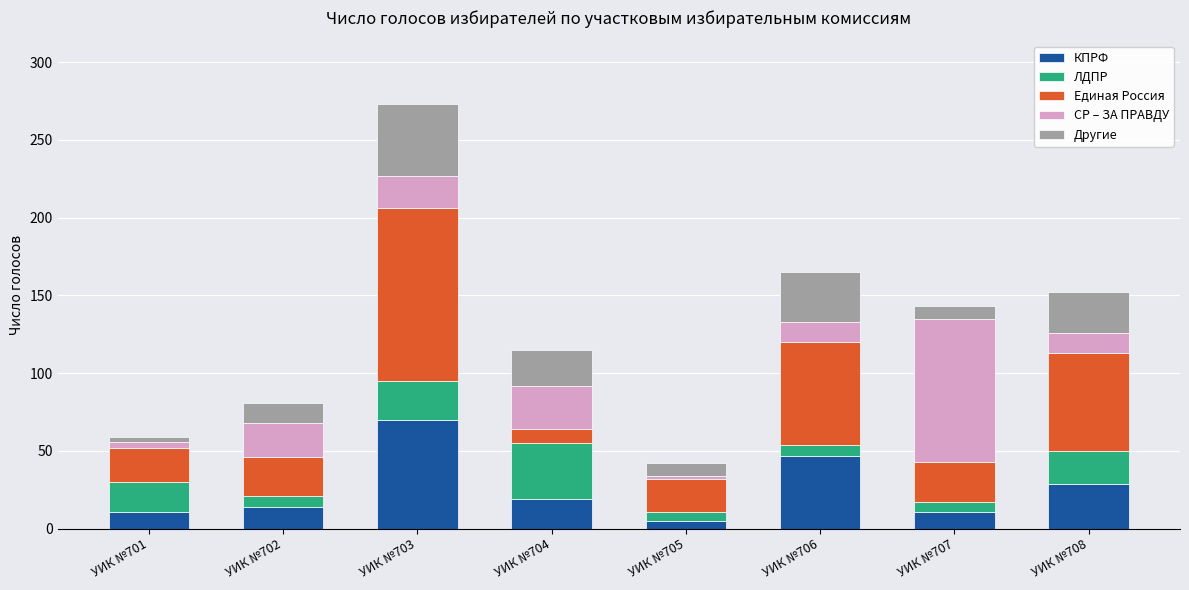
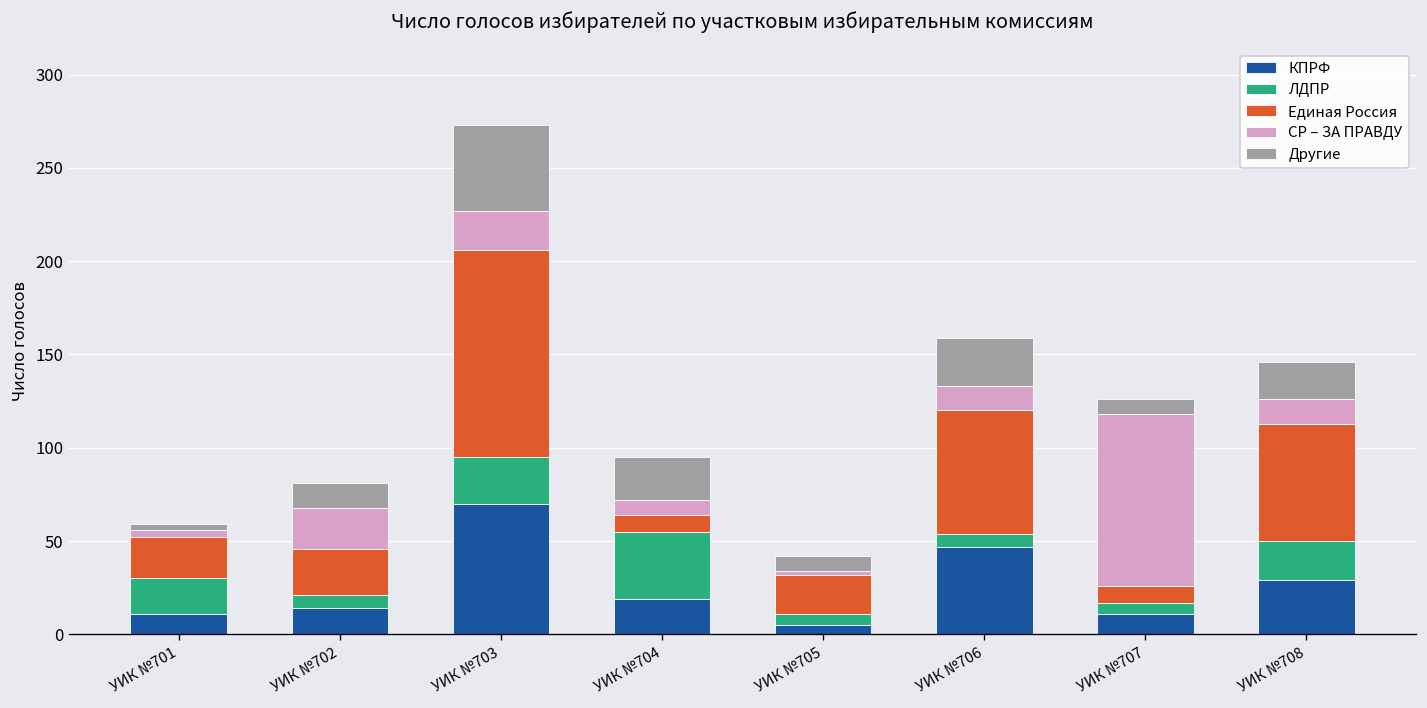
СР – ЗА ПРАВДУ, УИК №704: 28 -> 8
Другие, УИК №706: 32 -> 26
Единая Россия, УИК №707: 26 -> 9
Другие, УИК №708: 26 -> 20
